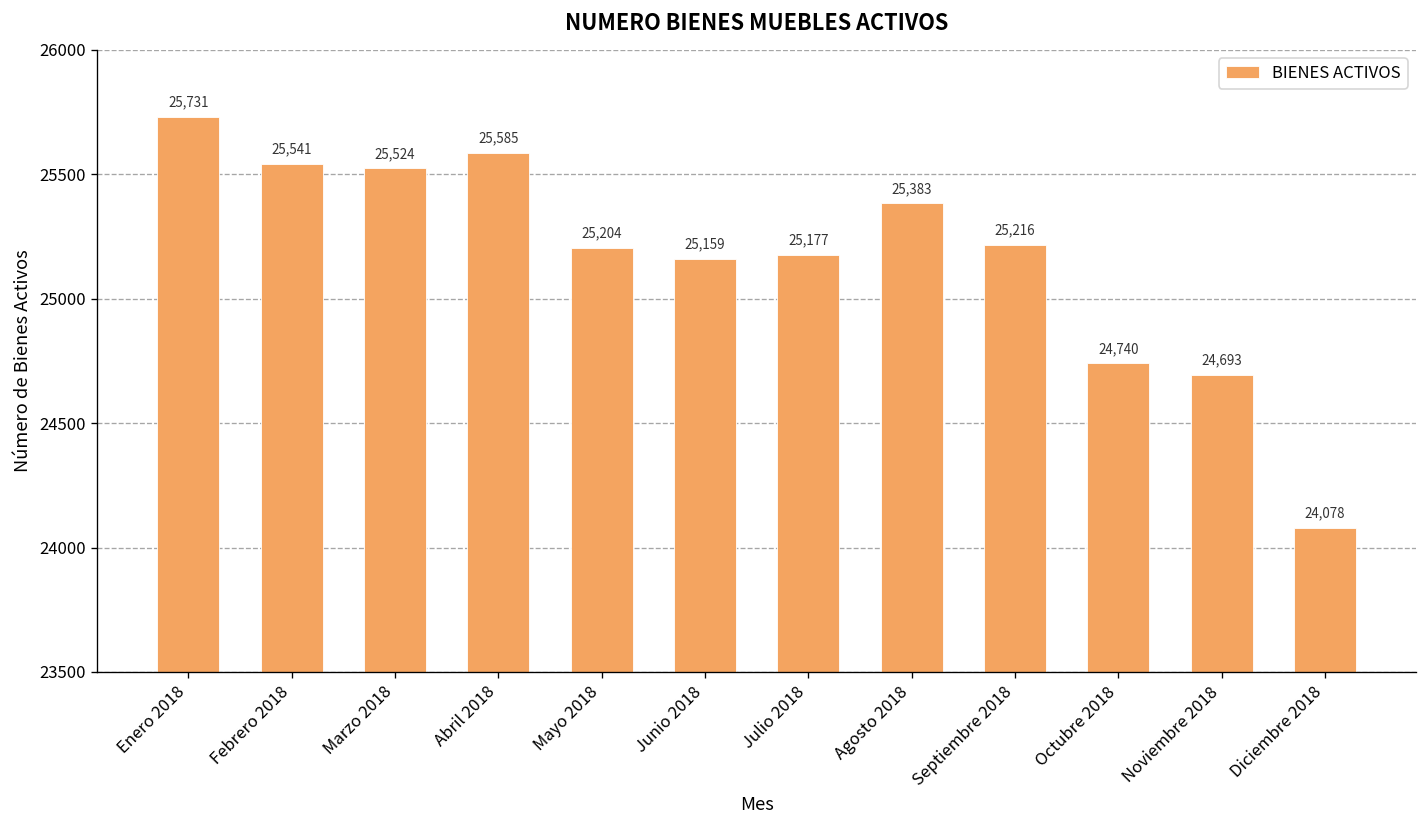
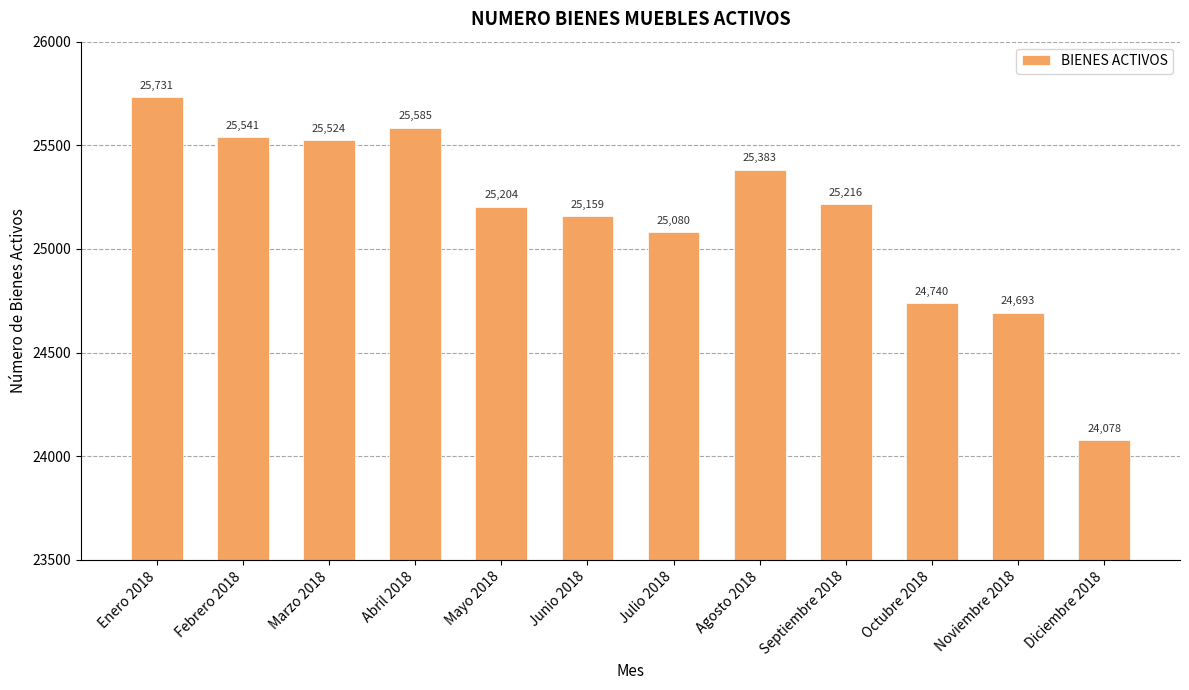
Julio 2018: 25,177 -> 25,080
